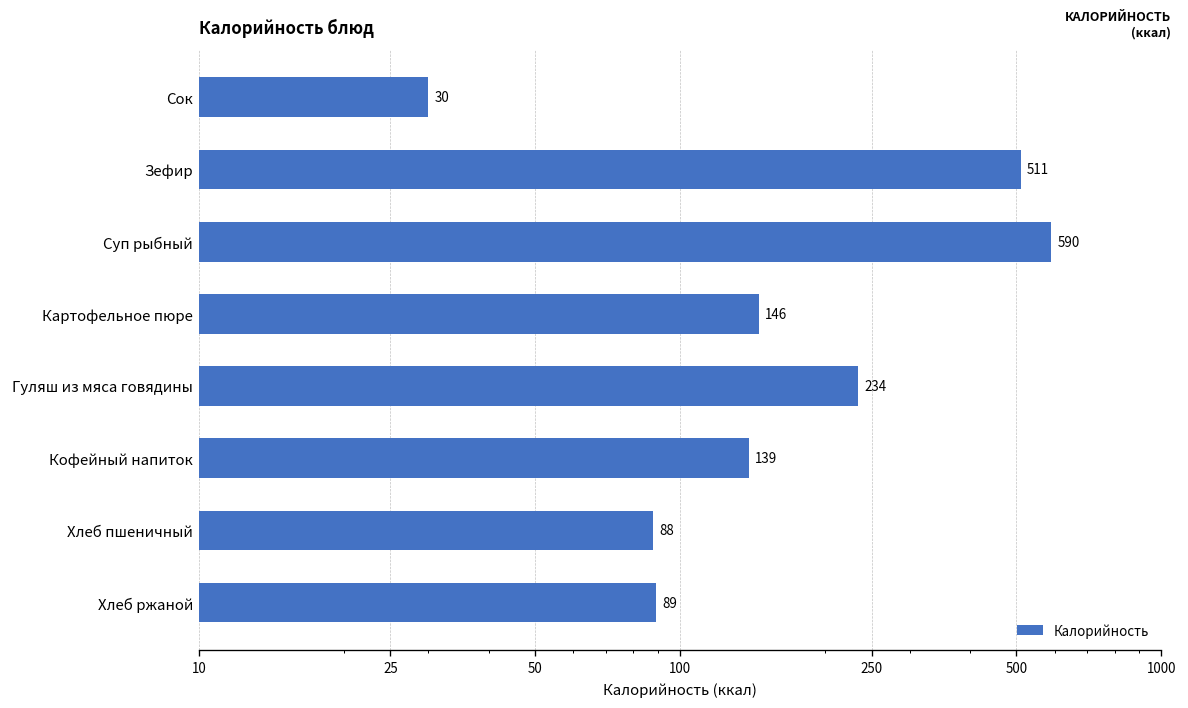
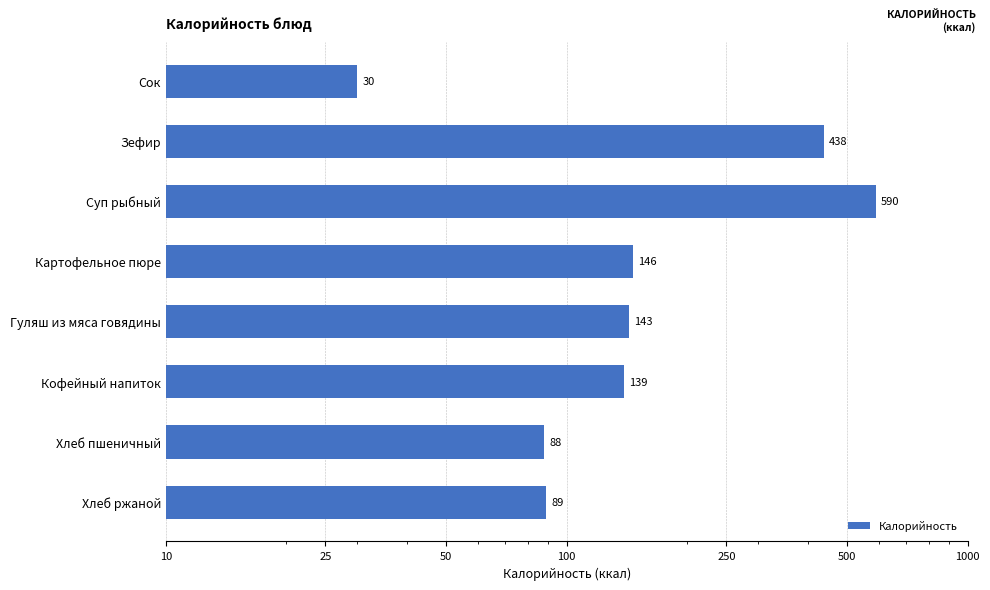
Зефир: 511 -> 438
Гуляш из мяса говядины: 234 -> 143
